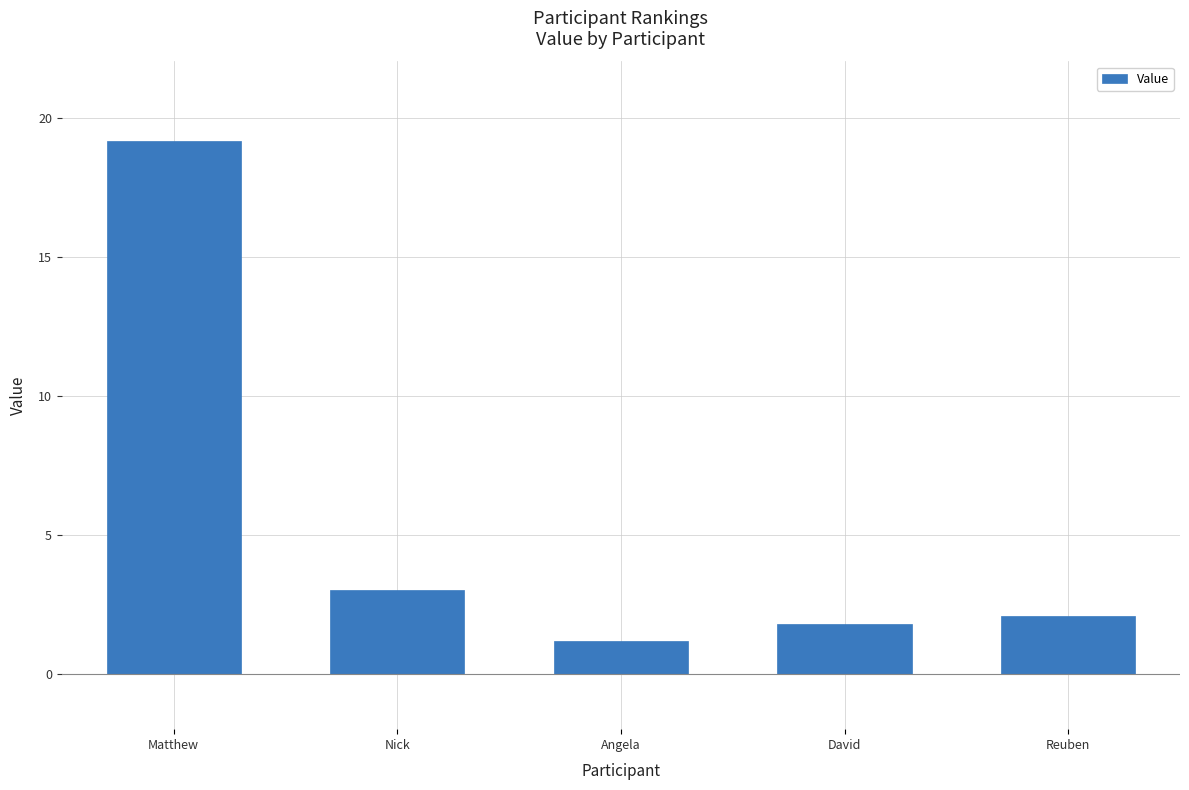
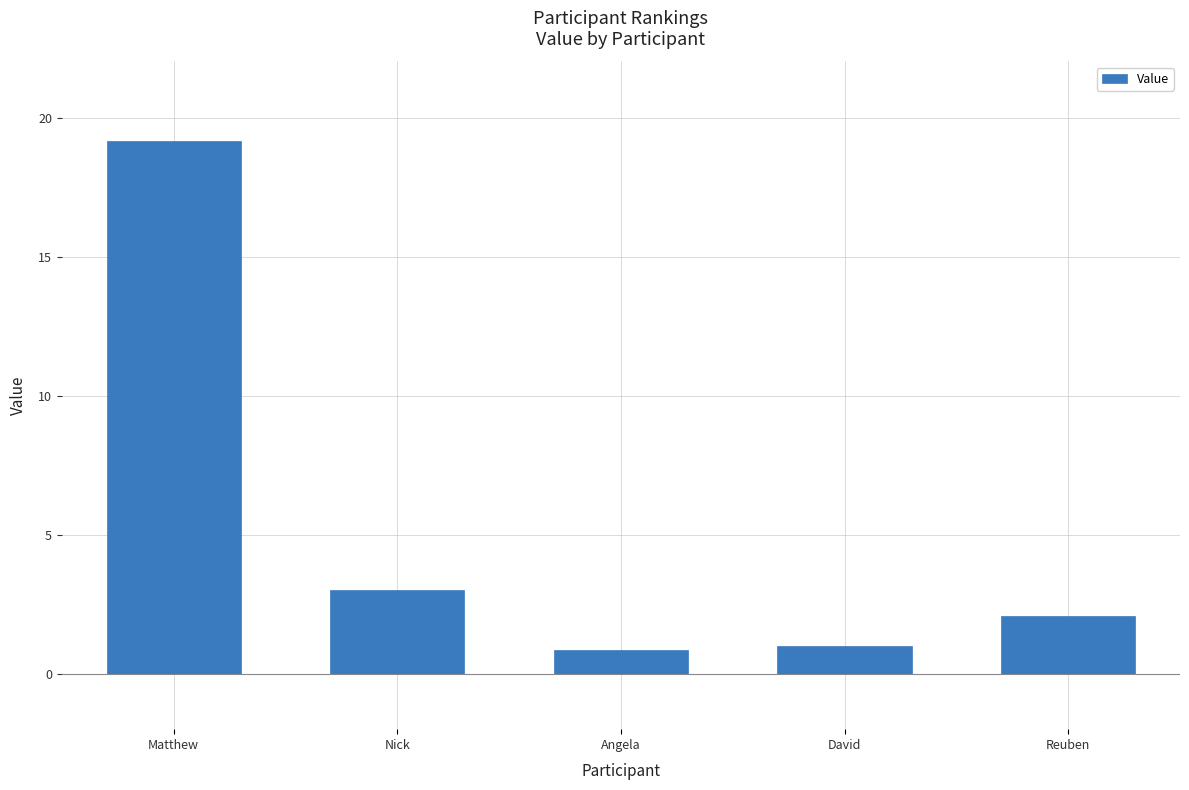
Angela: 1.2 -> 0.9
David: 1.8 -> 1.0
